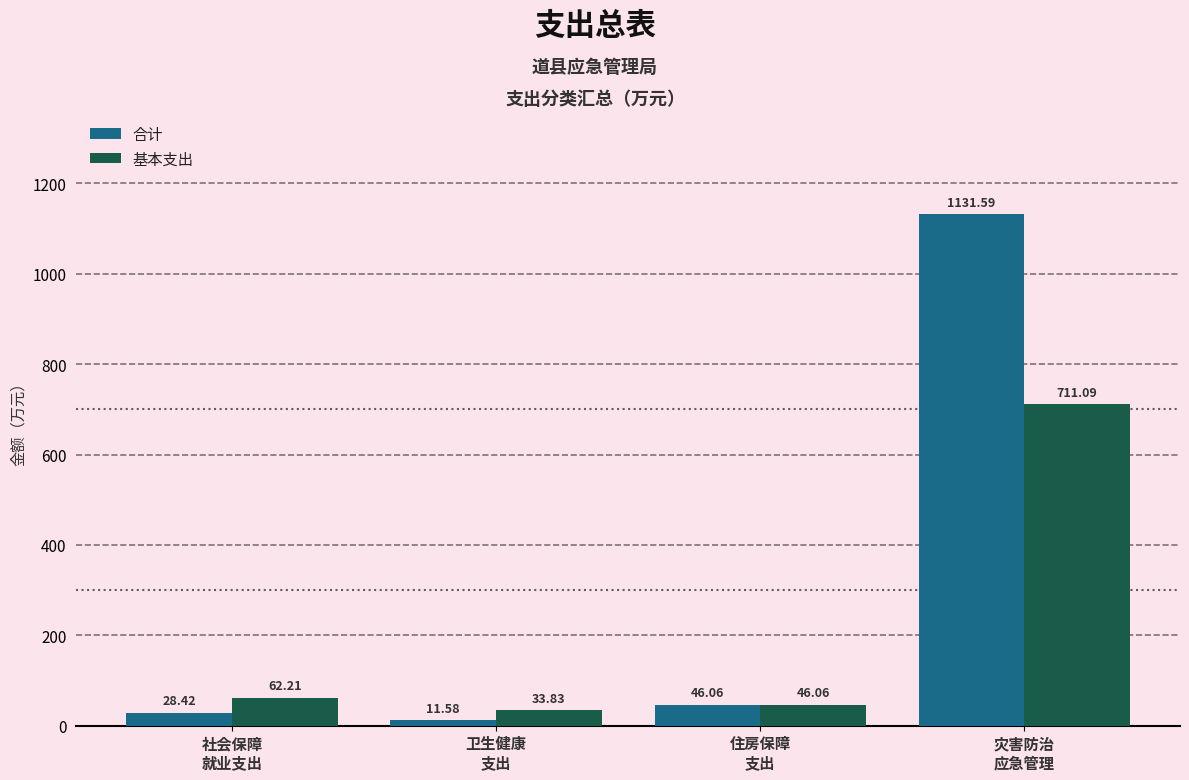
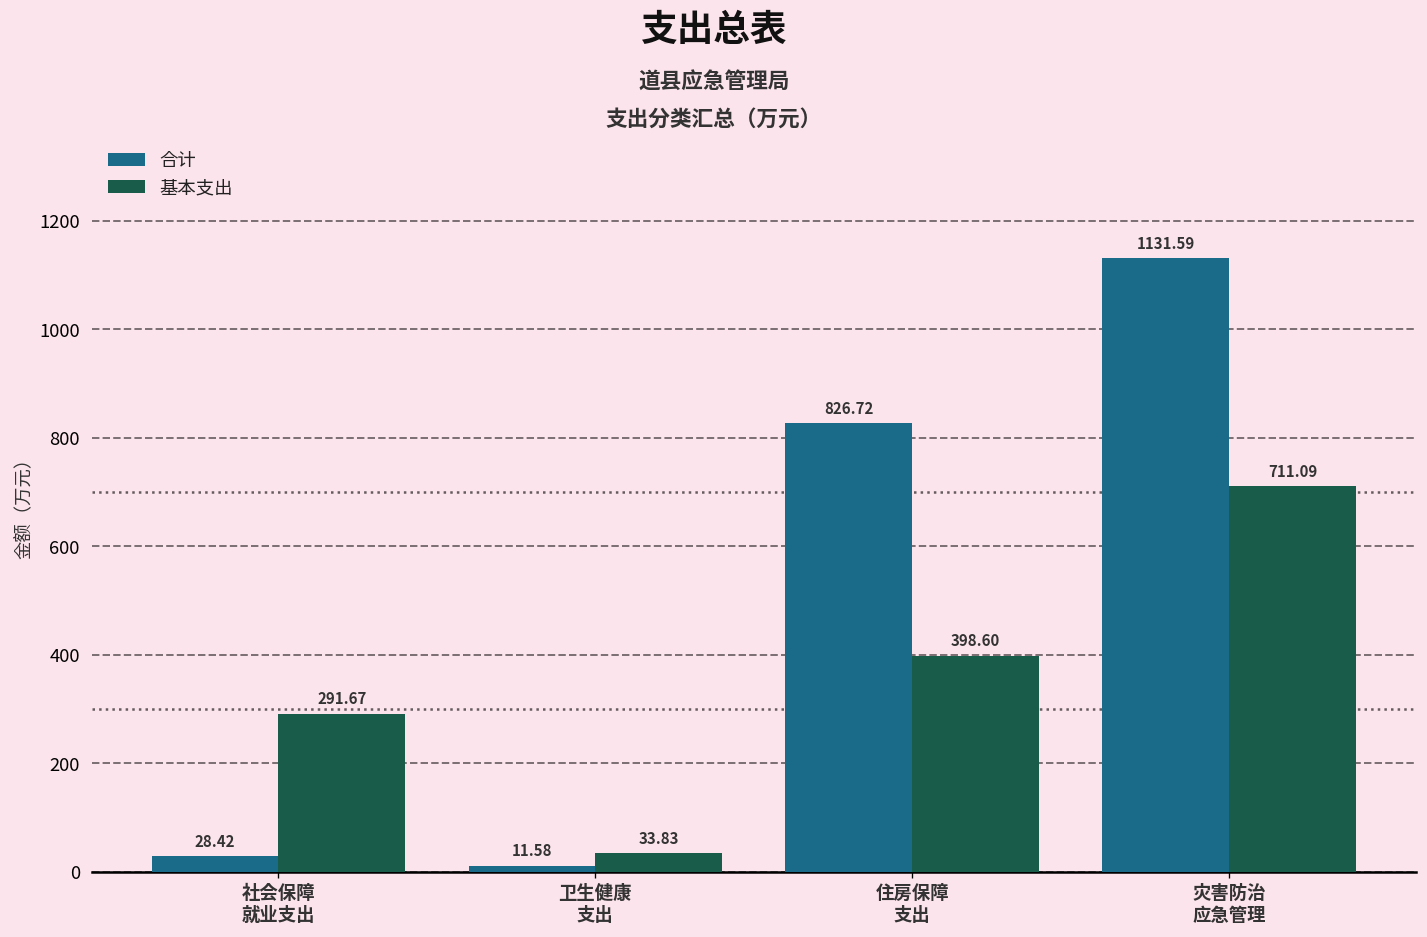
基本支出, 社会保障 就业支出: 62.21 -> 291.67
合计, 住房保障 支出: 46.06 -> 826.72
基本支出, 住房保障 支出: 46.06 -> 398.60
